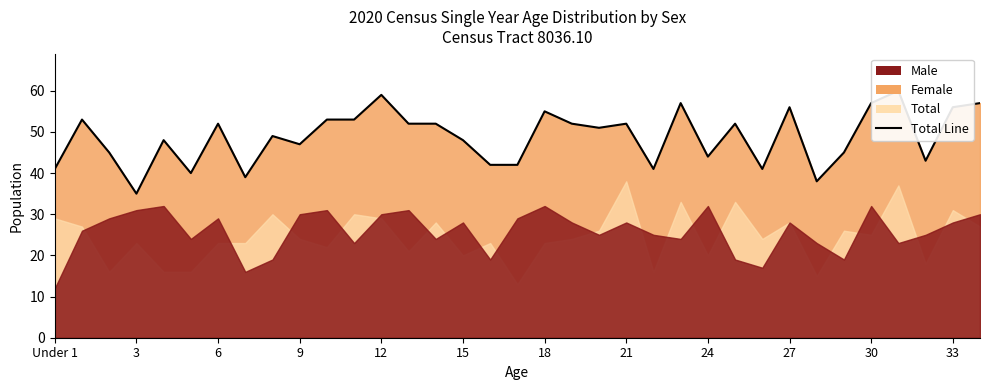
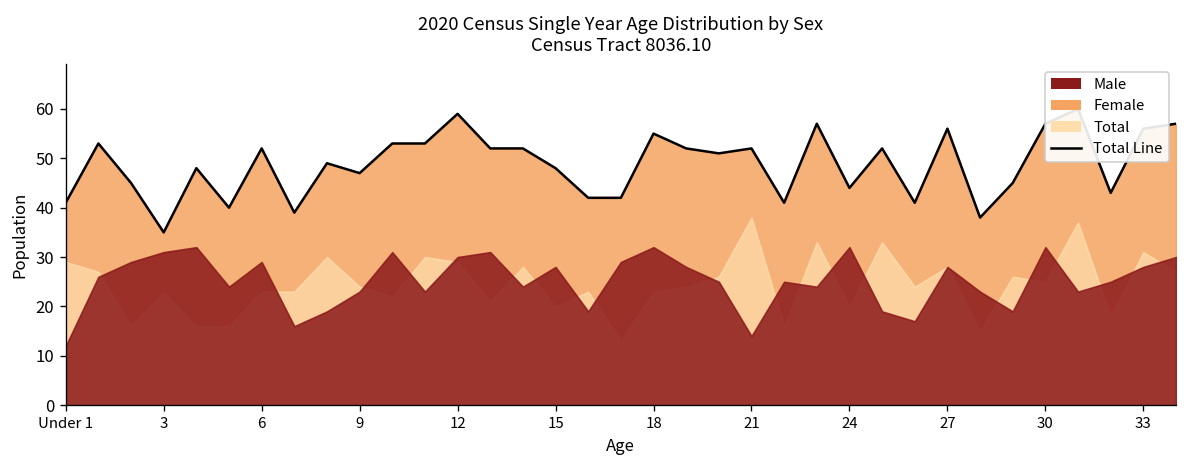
Male, 9: 30 -> 23
Male, 21: 28 -> 14
